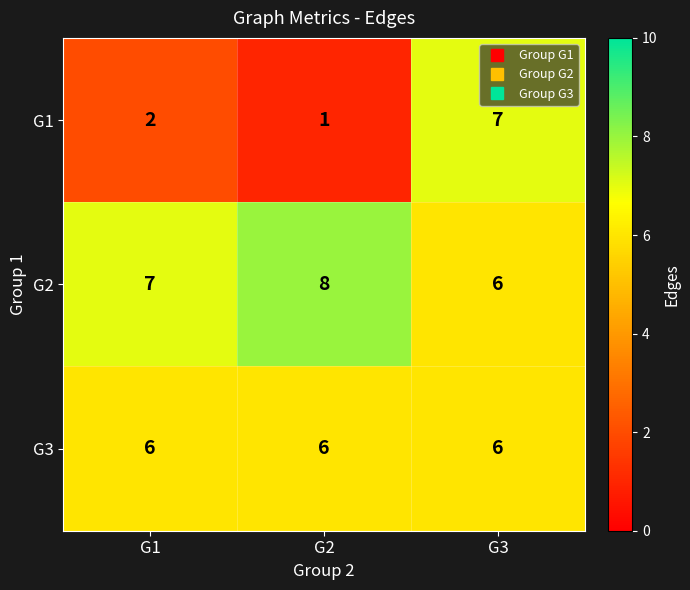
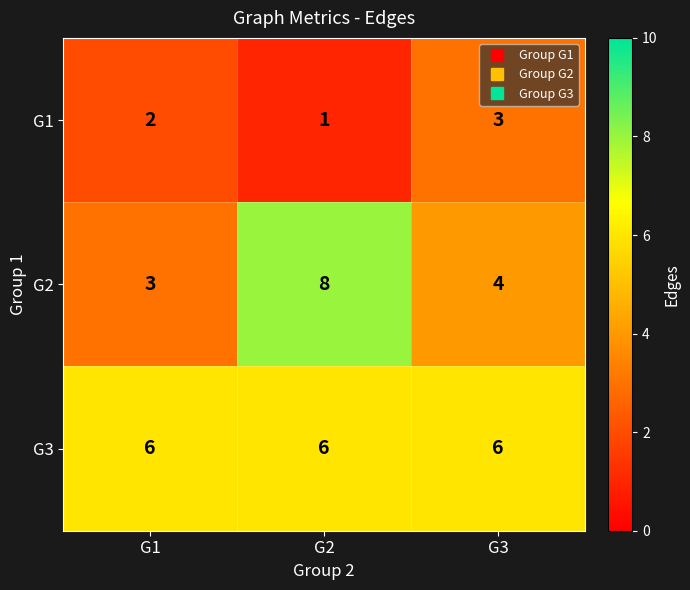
G1, G3: 7 -> 3
G2, G1: 7 -> 3
G2, G3: 6 -> 4
